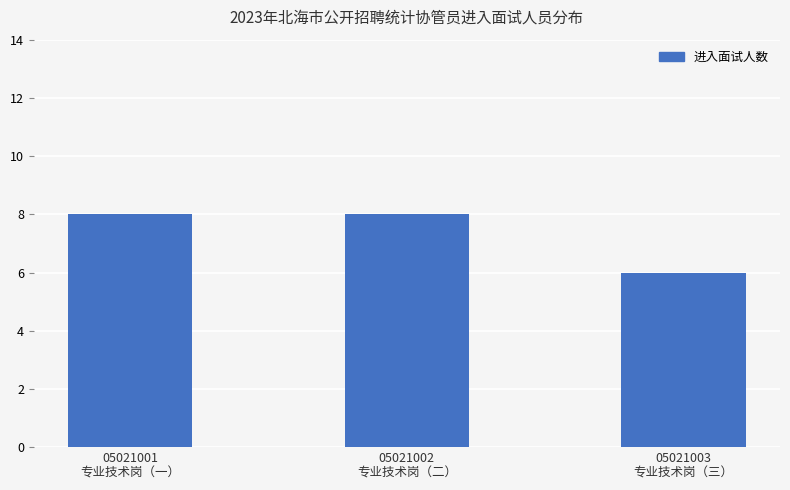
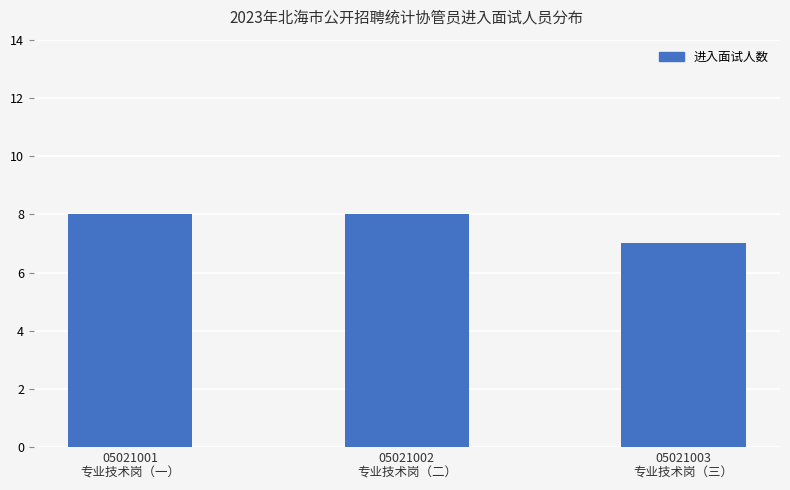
05021003 专业技术岗（三）: 6 -> 7
